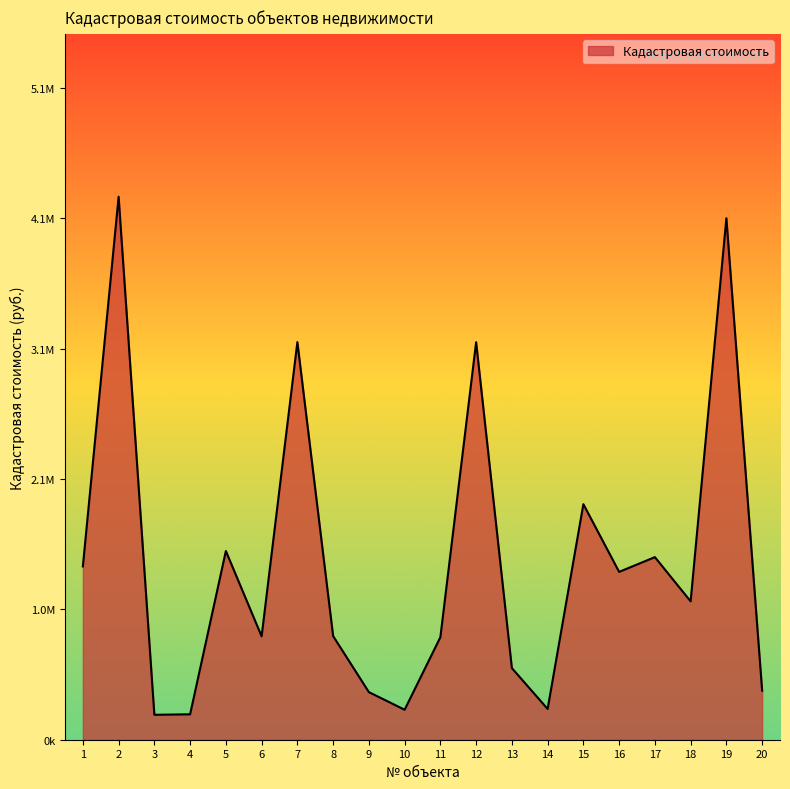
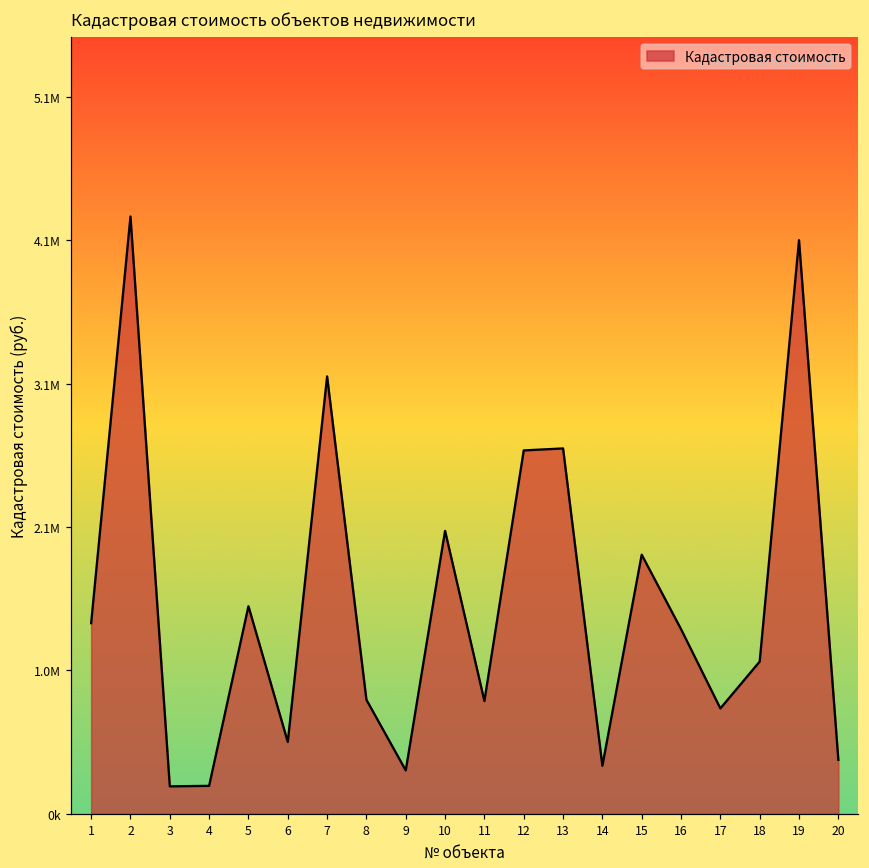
6: 810000 -> 510000
9: 380000 -> 310000
10: 240000 -> 2030000
12: 3130000 -> 2600000
13: 560000 -> 2620000
14: 240000 -> 340000
17: 1440000 -> 750000
